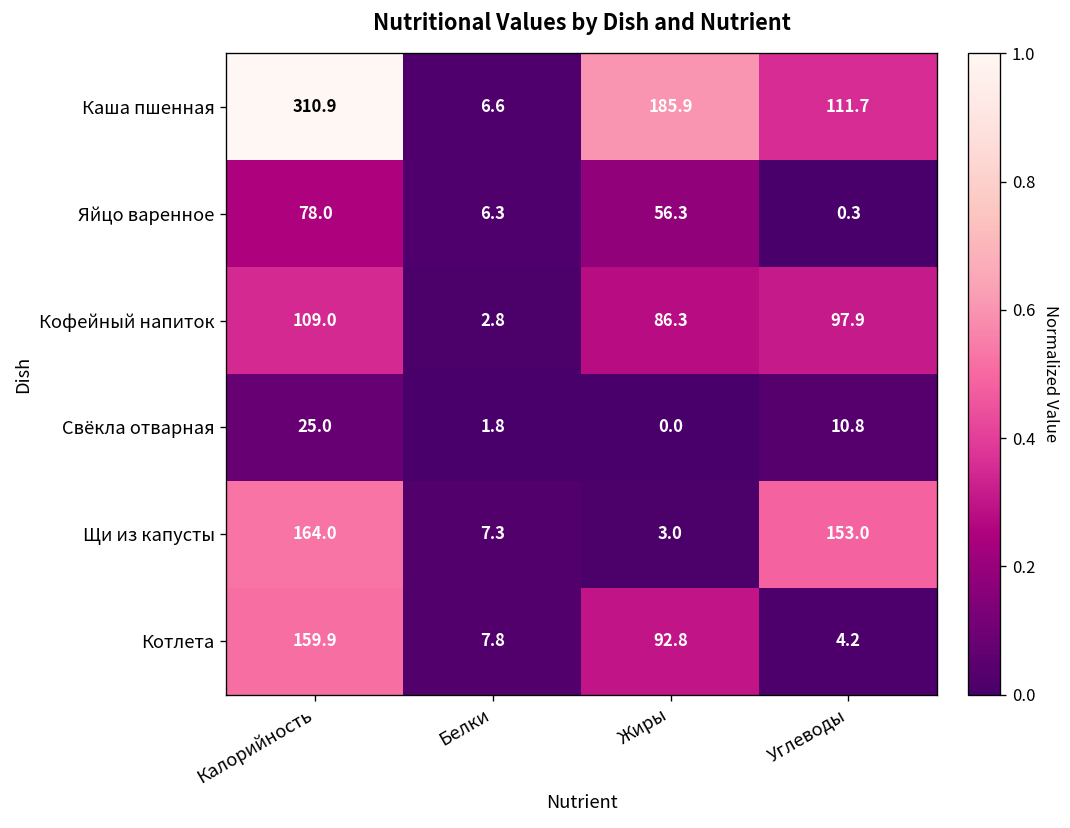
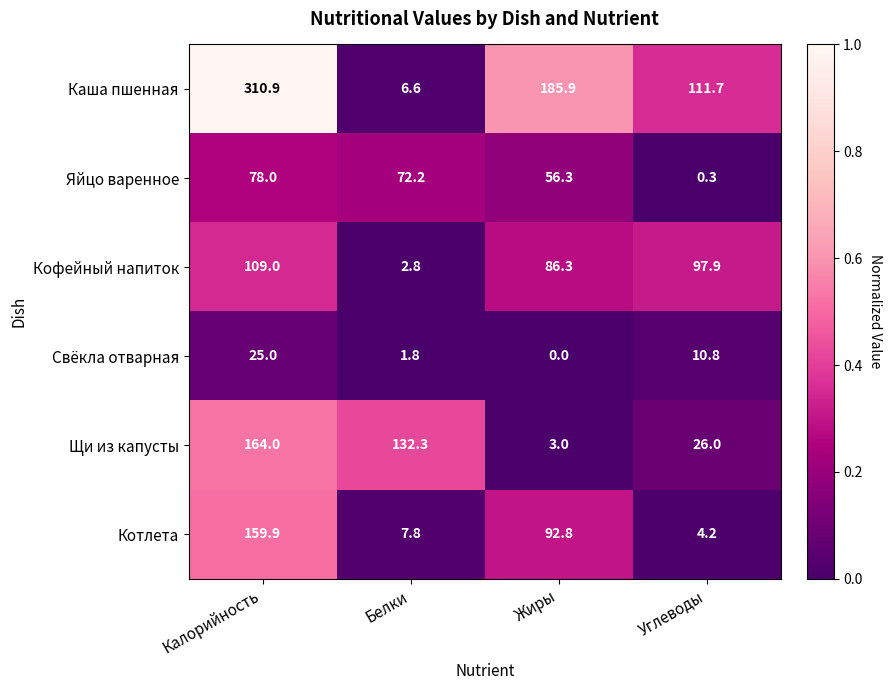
Яйцо варенное, Белки: 6.3 -> 72.2
Щи из капусты, Белки: 7.3 -> 132.3
Щи из капусты, Углеводы: 153.0 -> 26.0
